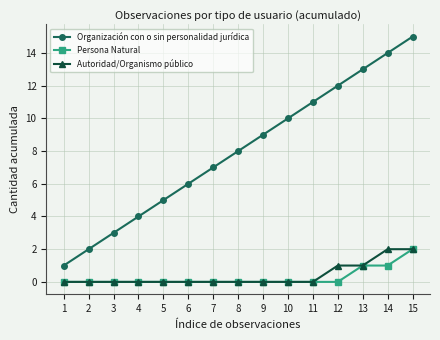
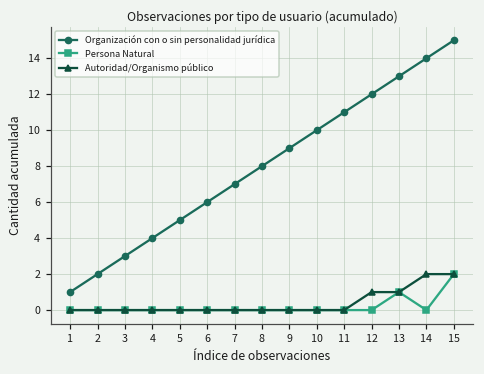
Persona Natural, 14: 1 -> 0
